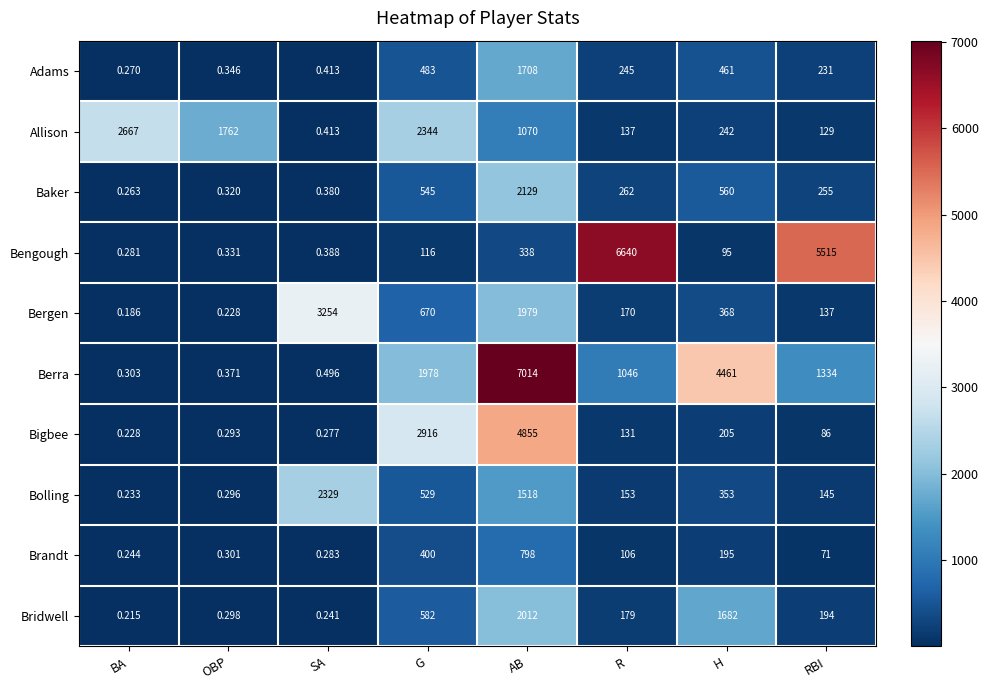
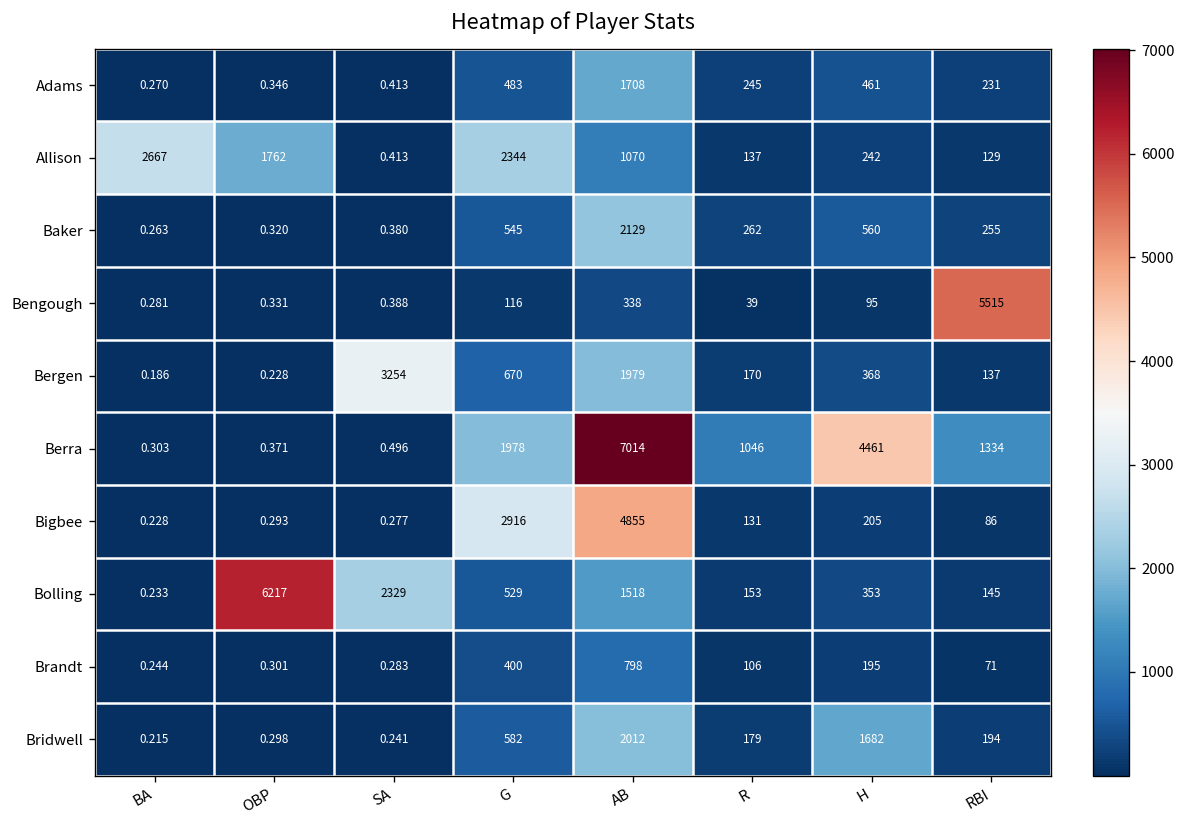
Bengough, R: 6640 -> 39
Bolling, OBP: 0.296 -> 6217
